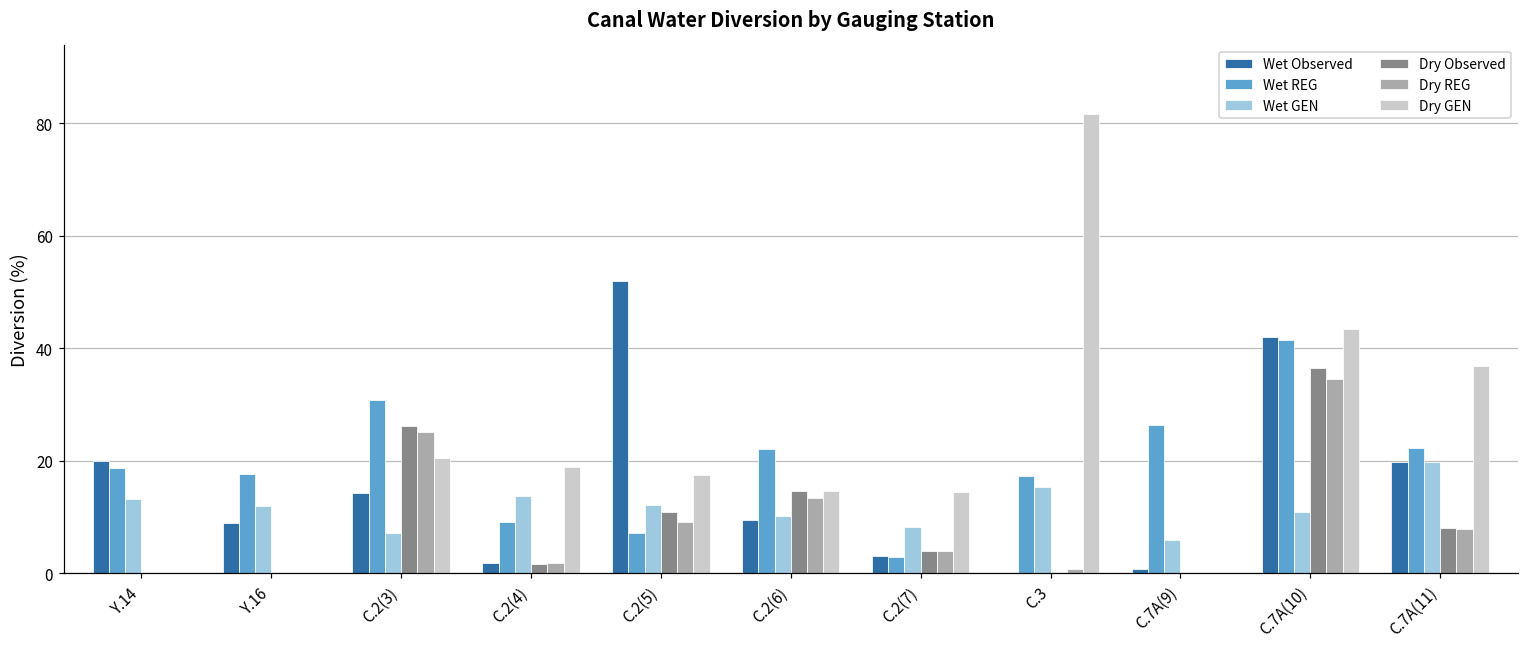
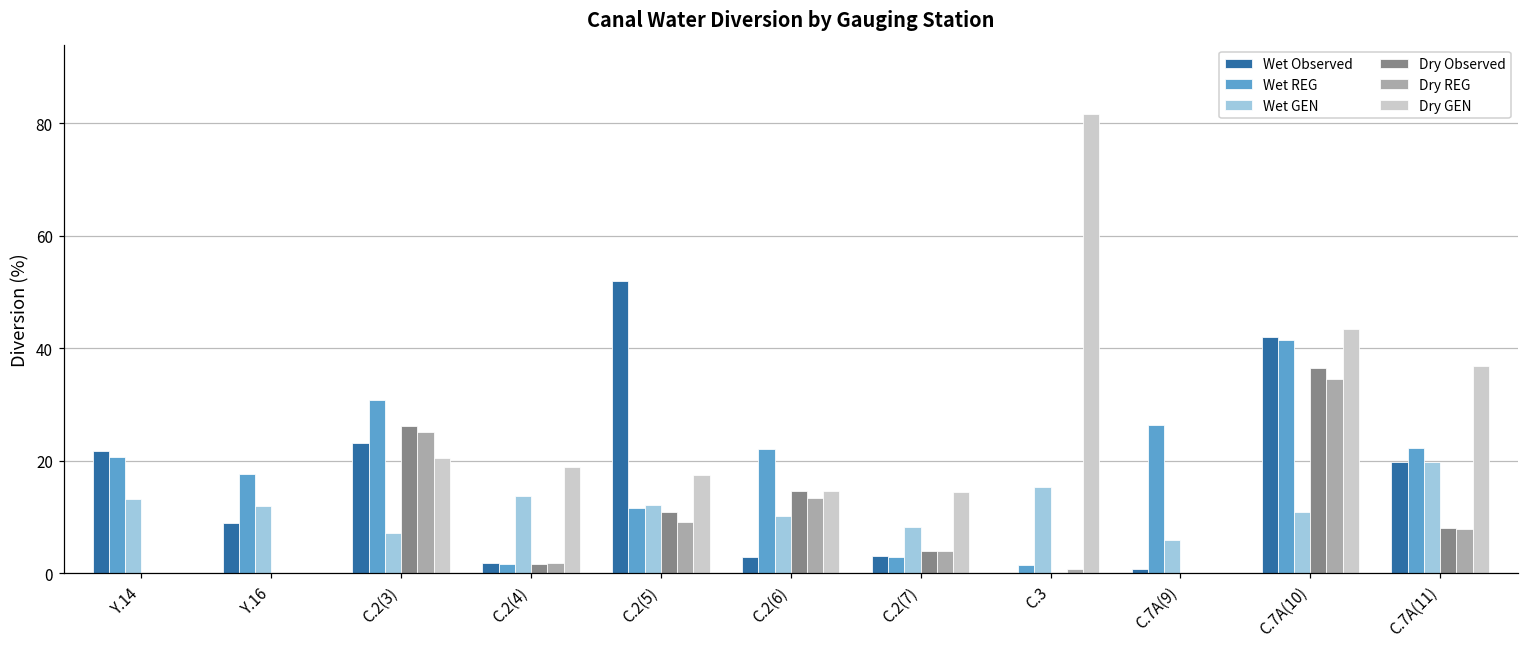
Wet Observed, Y.14: 20 -> 22
Wet REG, Y.14: 19 -> 21
Wet Observed, C.2(3): 14 -> 23
Wet REG, C.2(4): 9 -> 2
Wet REG, C.2(5): 7 -> 12
Wet Observed, C.2(6): 10 -> 3
Wet REG, C.3: 17 -> 2
